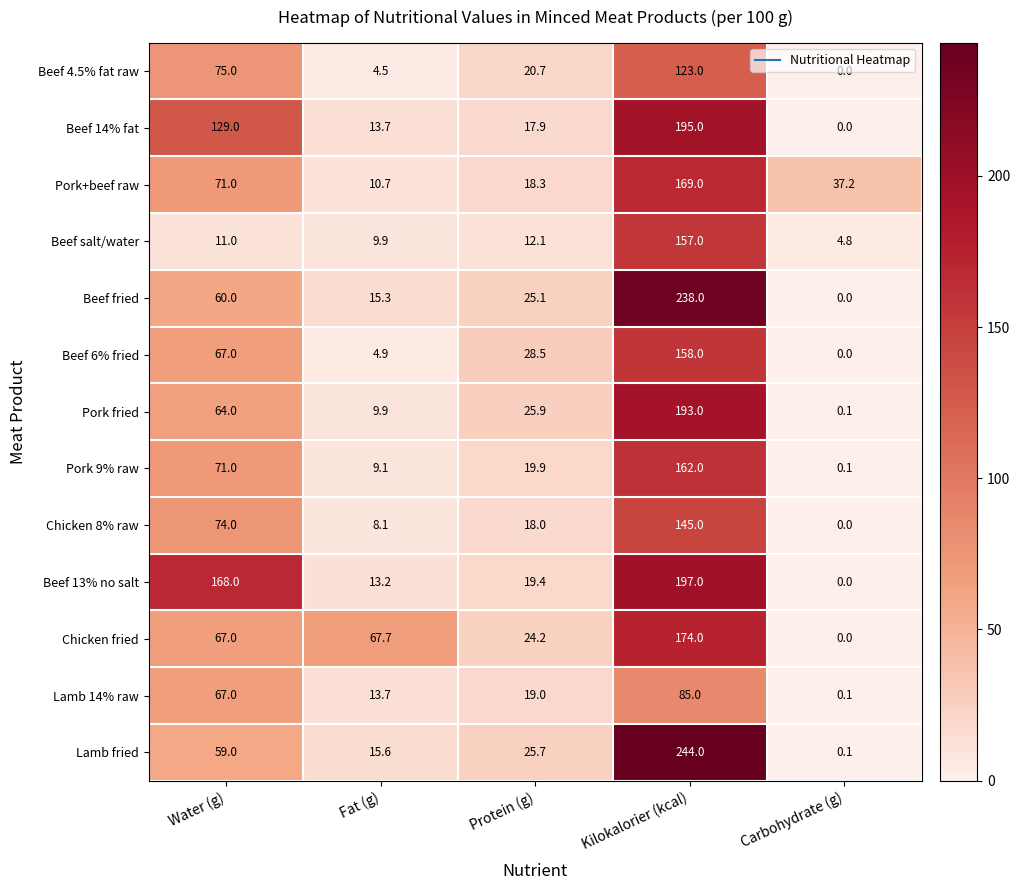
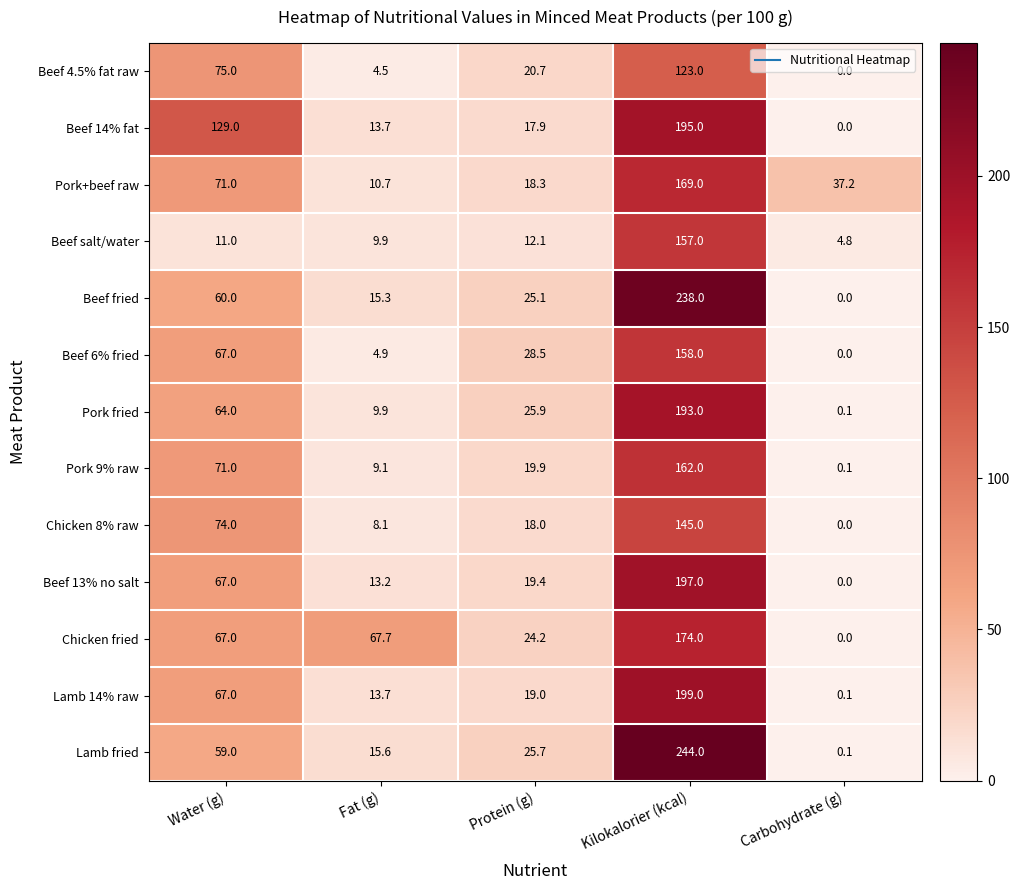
Beef 13% no salt, Water (g): 168.0 -> 67.0
Lamb 14% raw, Kilokalorier (kcal): 85.0 -> 199.0
